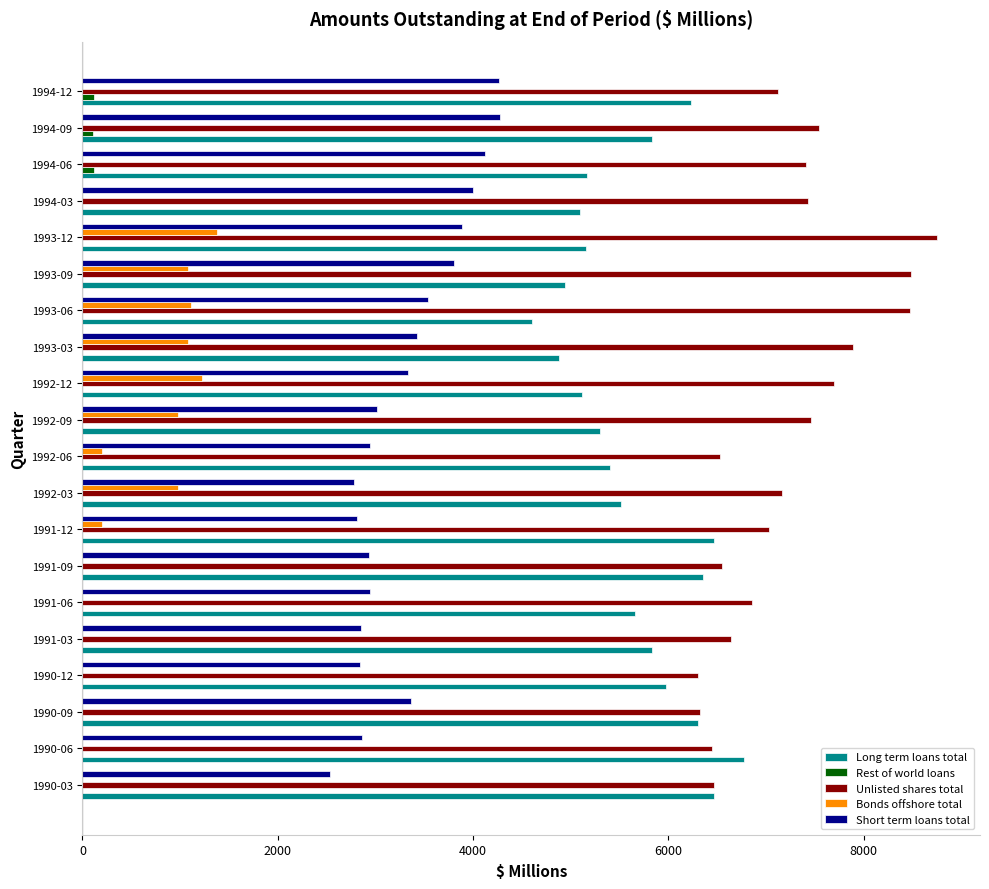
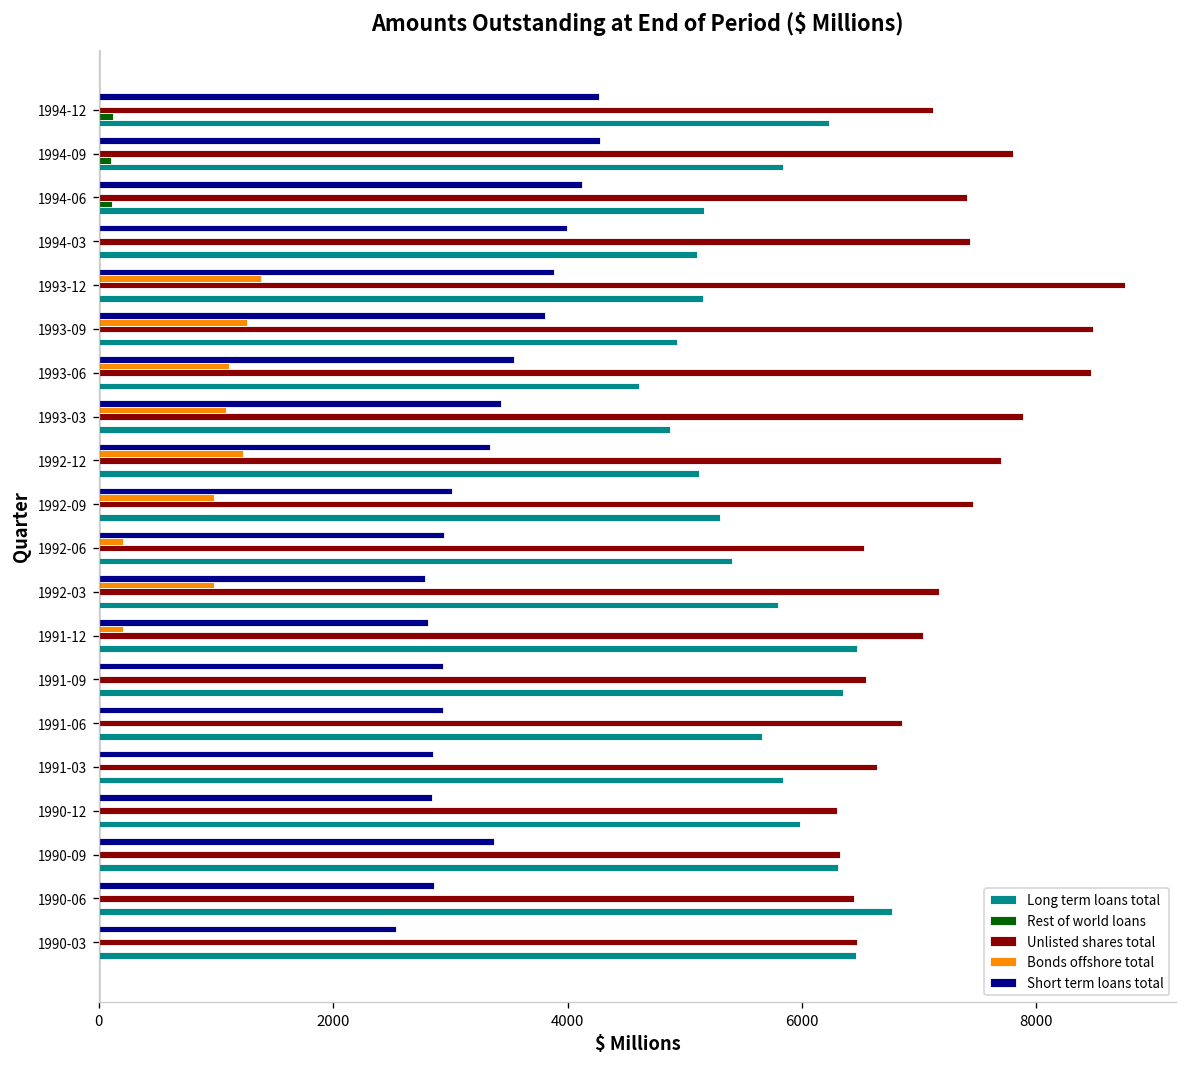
Unlisted shares total, 1994-09: 7500 -> 7800
Bonds offshore total, 1993-09: 1100 -> 1300
Long term loans total, 1992-03: 5500 -> 5800
